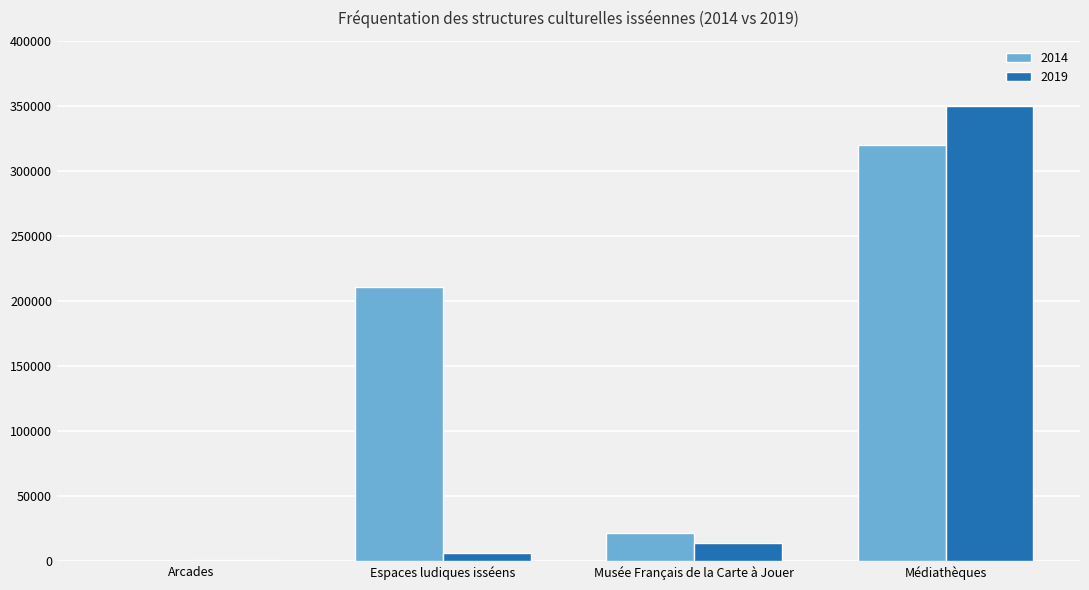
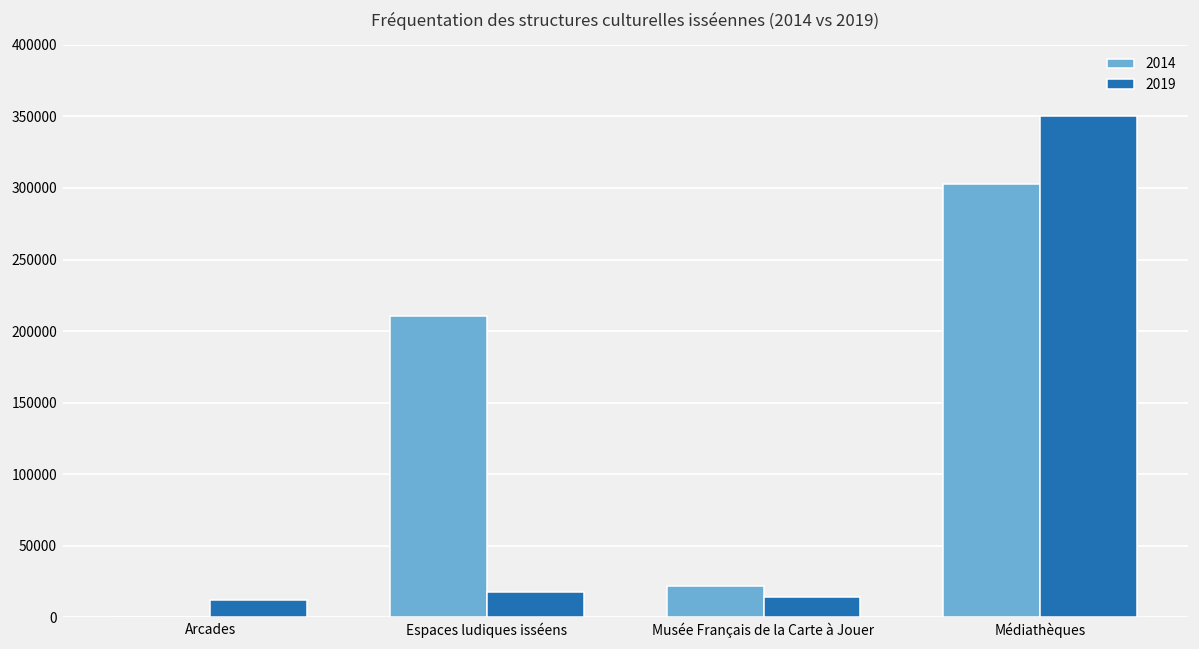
2019, Arcades: 1000 -> 12000
2019, Espaces ludiques isséens: 7000 -> 18000
2014, Médiathèques: 320000 -> 303000
